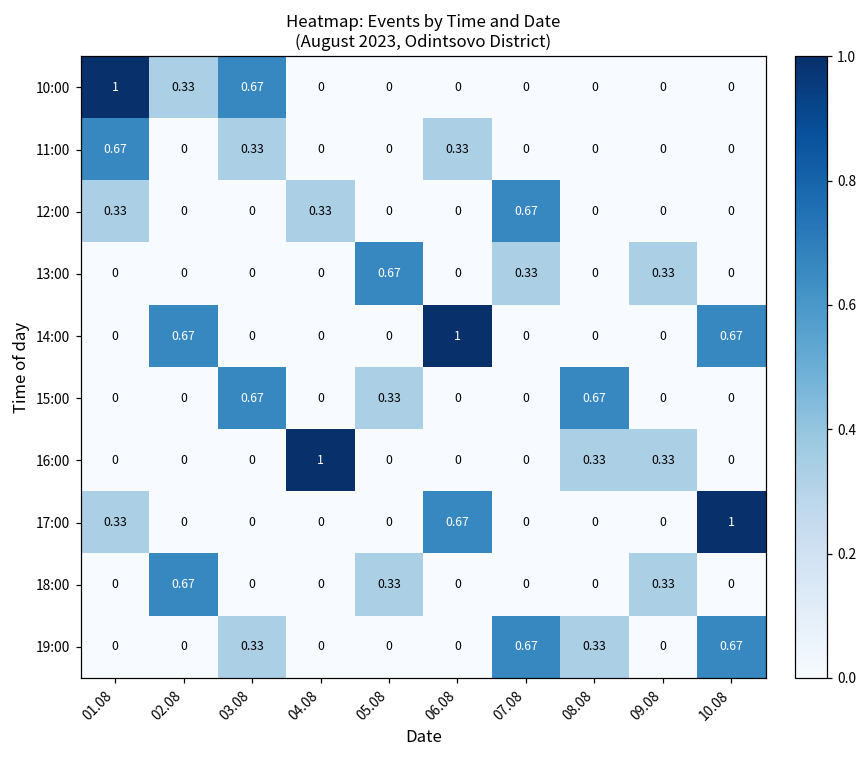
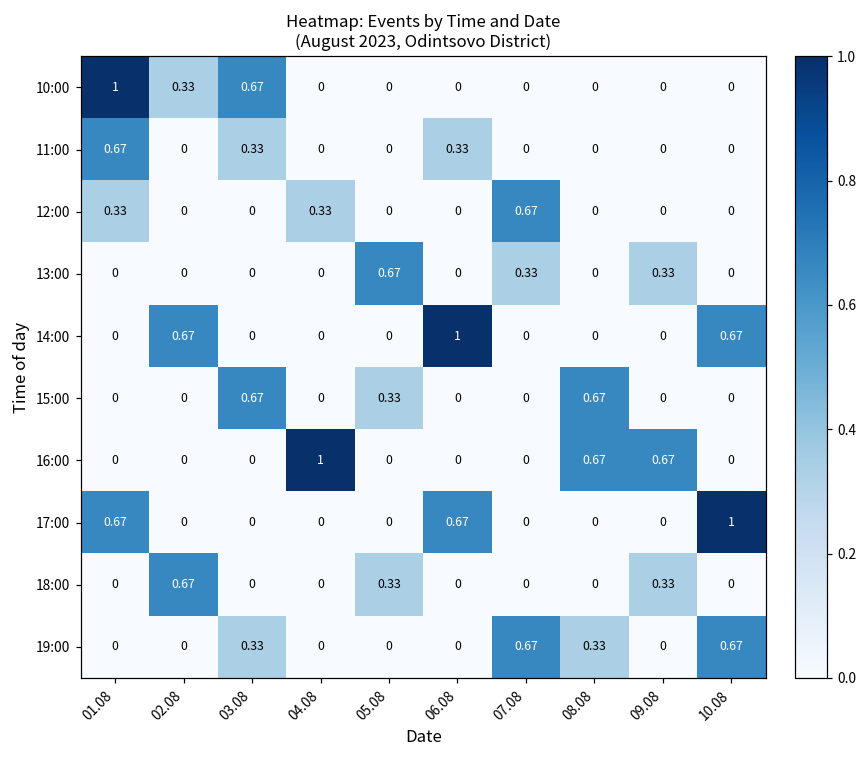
16:00, 08.08: 0.33 -> 0.67
16:00, 09.08: 0.33 -> 0.67
17:00, 01.08: 0.33 -> 0.67
